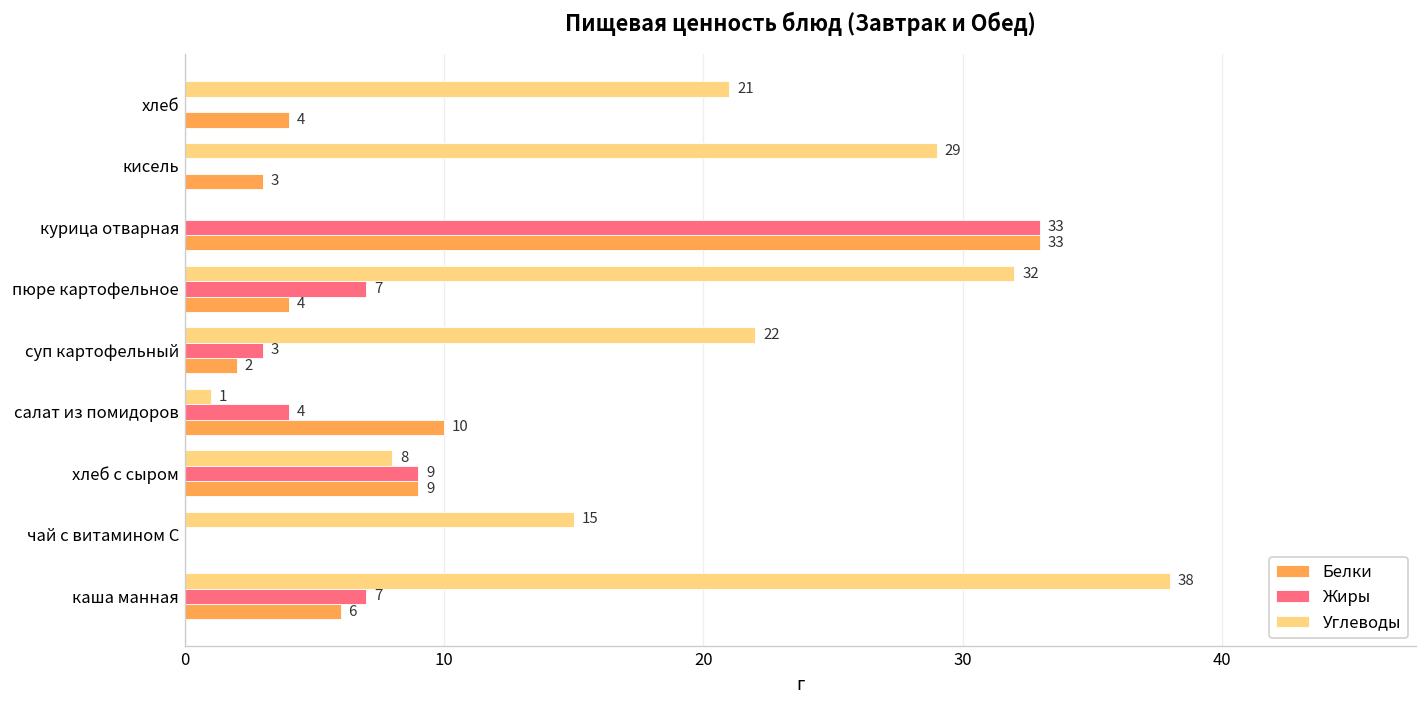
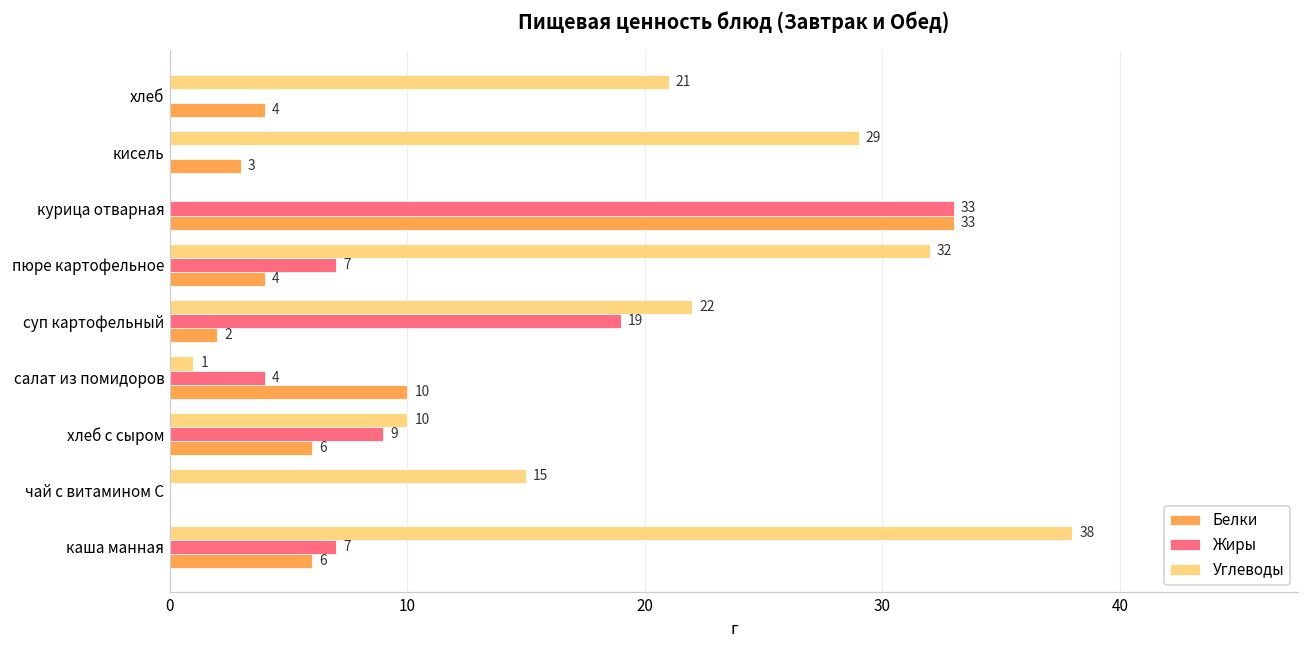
Жиры, суп картофельный: 3 -> 19
Углеводы, хлеб с сыром: 8 -> 10
Белки, хлеб с сыром: 9 -> 6
